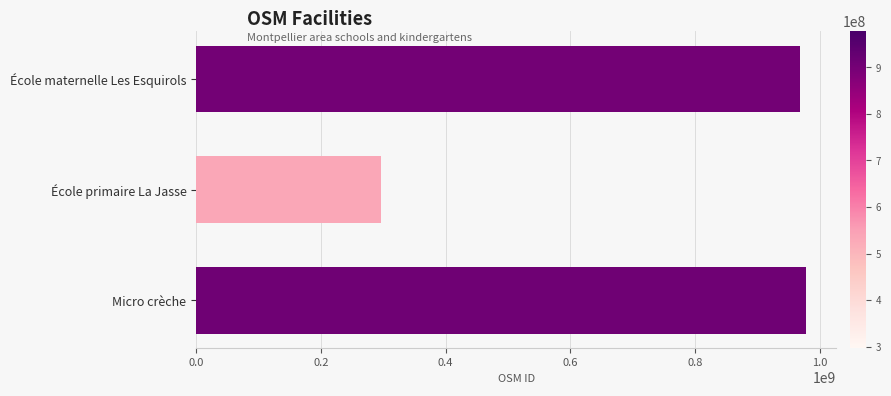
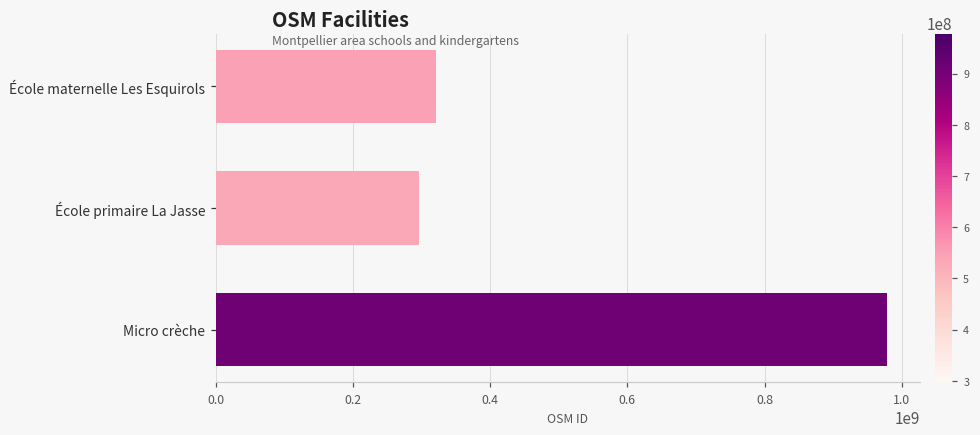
École maternelle Les Esquirols: 970000000 -> 320000000
